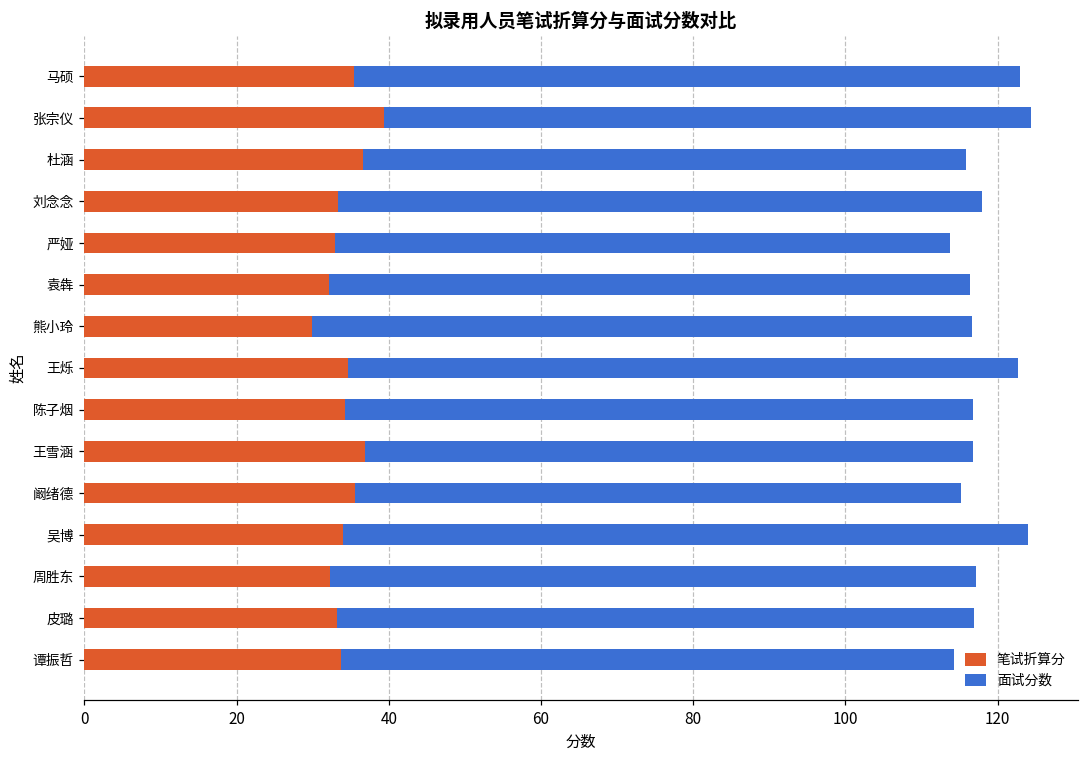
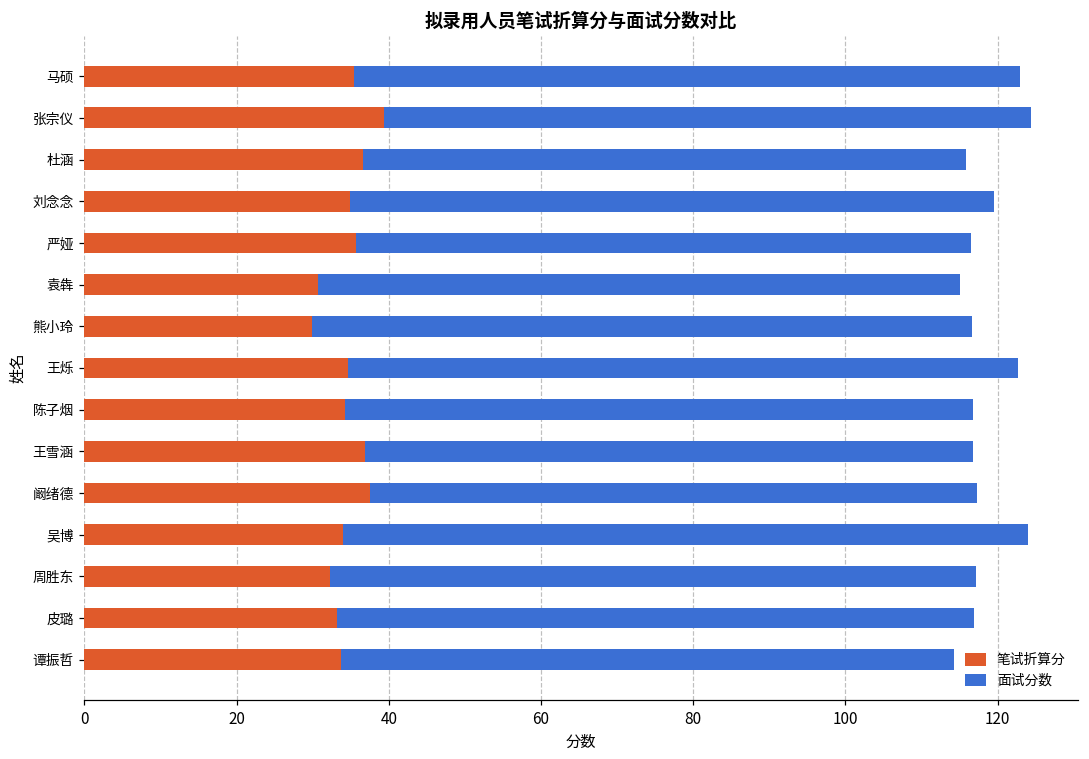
笔试折算分, 刘念念: 33 -> 35
笔试折算分, 严娅: 33 -> 36
笔试折算分, 袁犇: 32 -> 31
笔试折算分, 阚绪德: 36 -> 38
